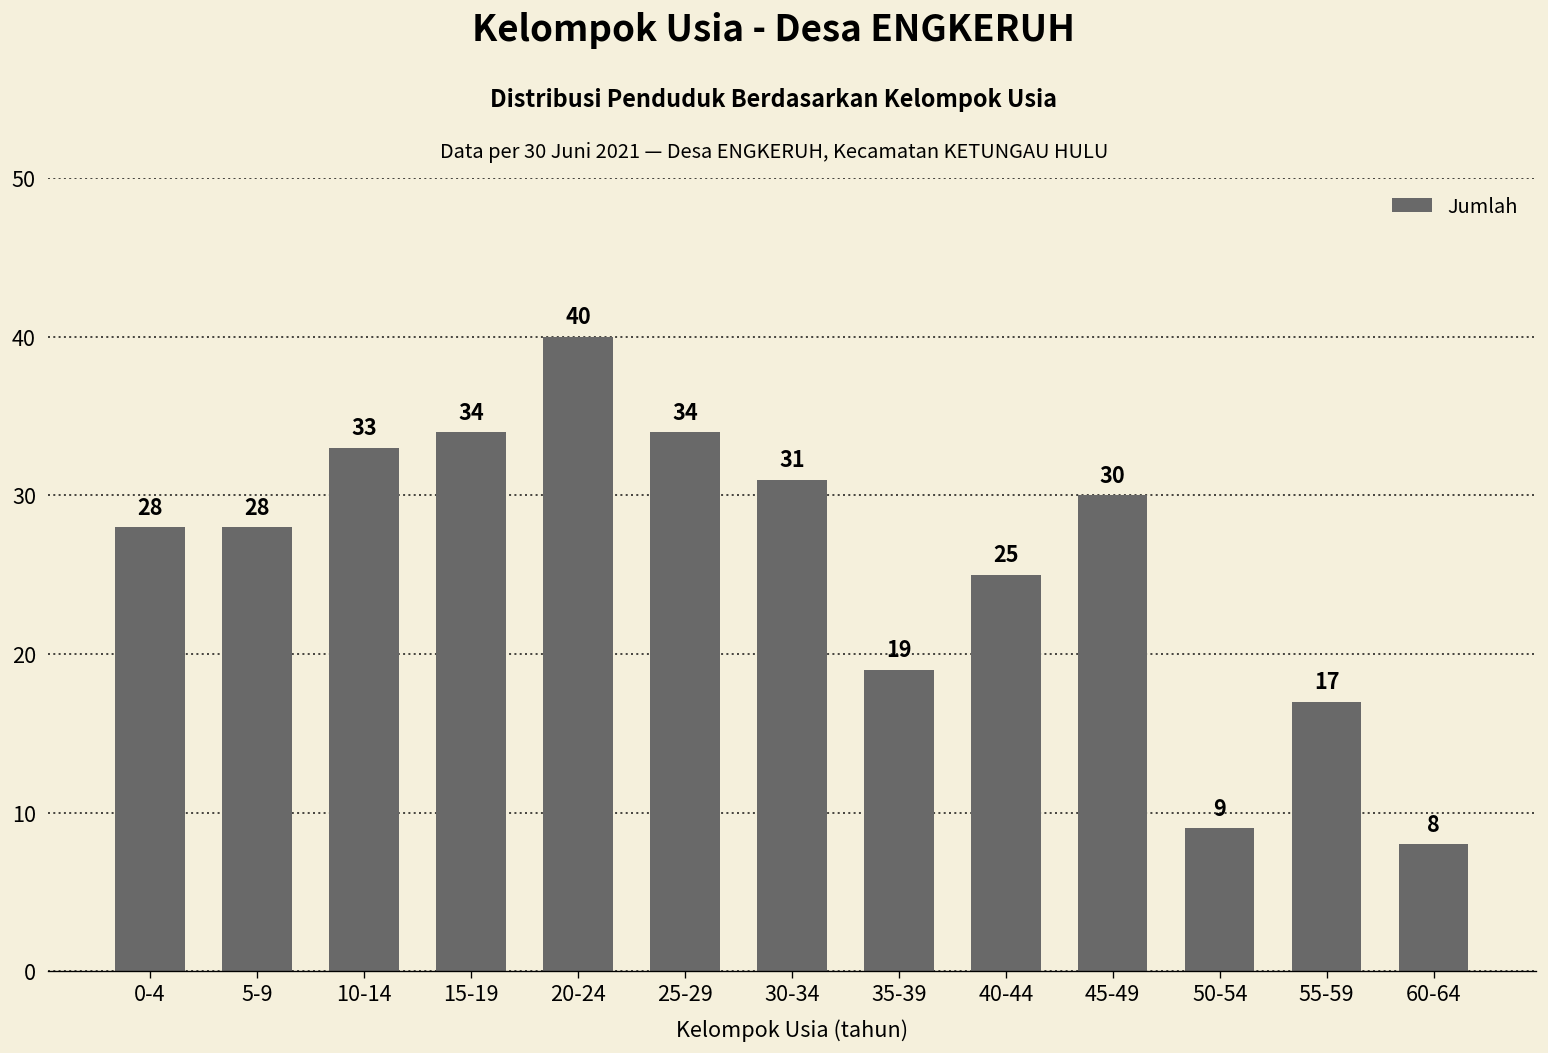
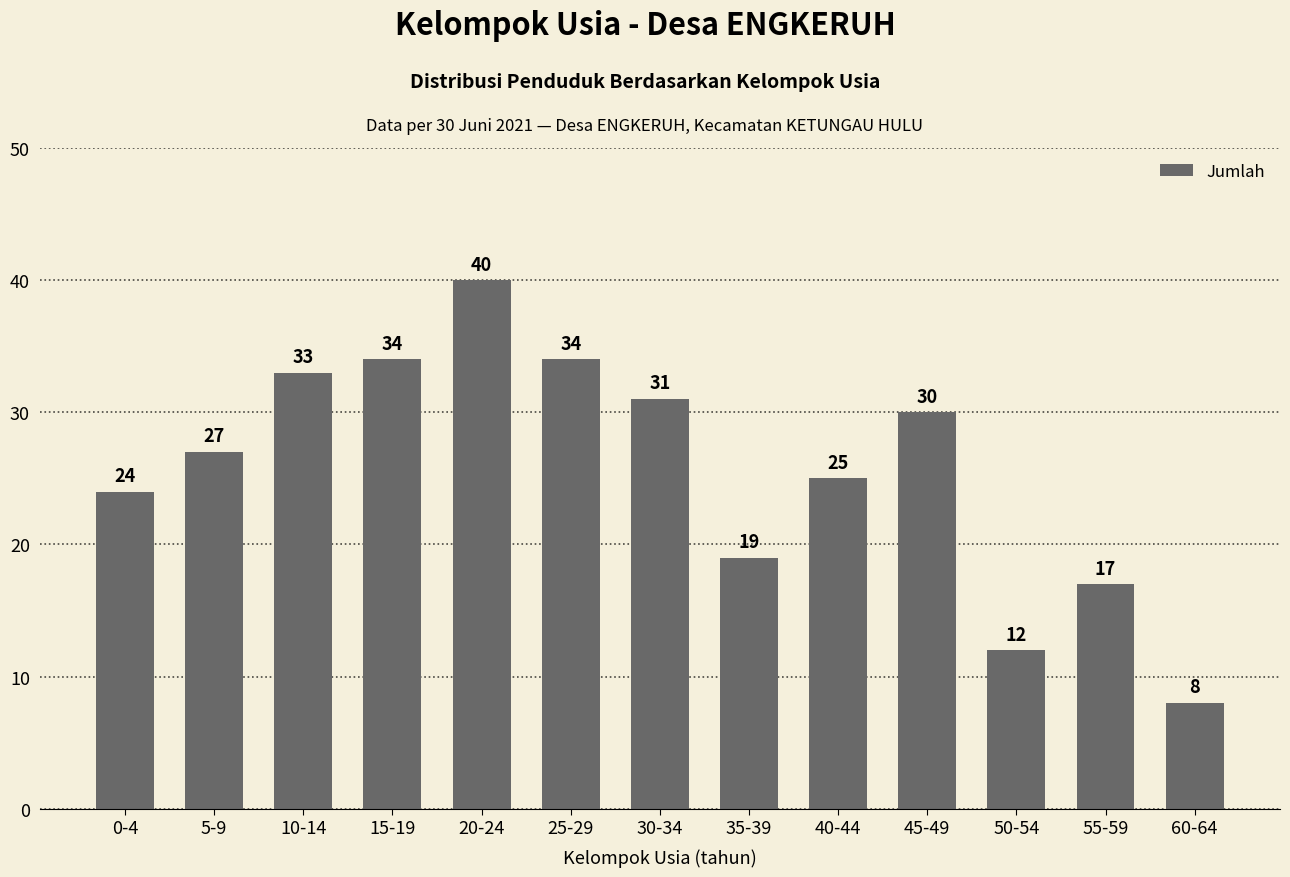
0-4: 28 -> 24
5-9: 28 -> 27
50-54: 9 -> 12
